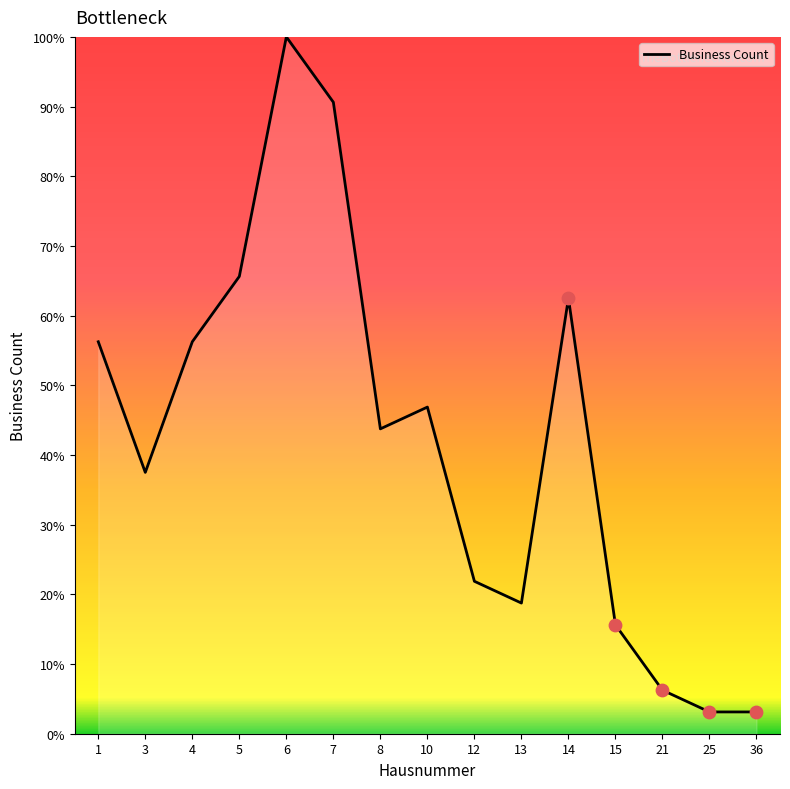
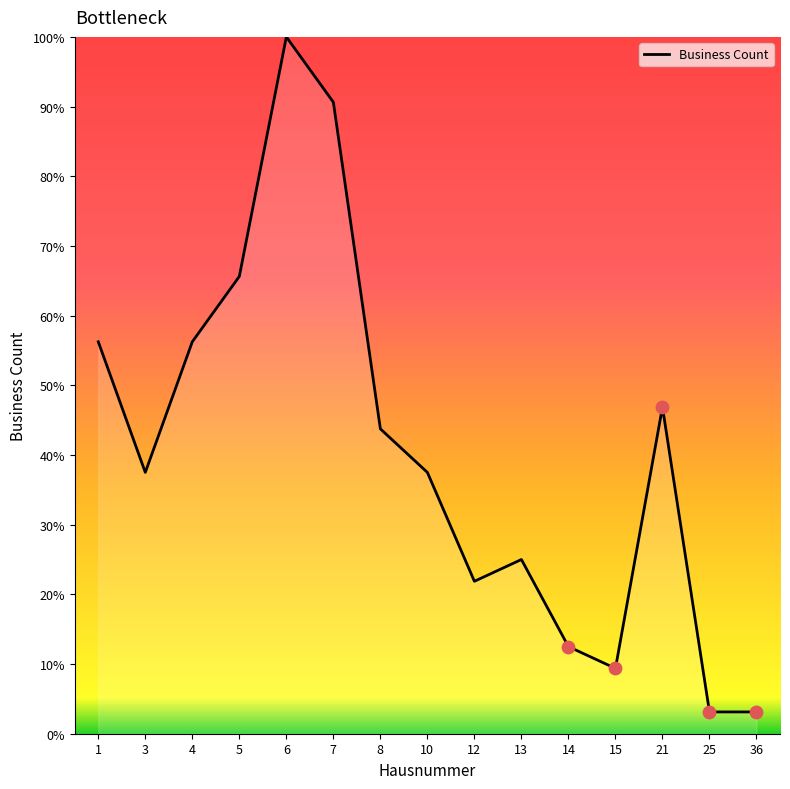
Business Count, 10: 47% -> 38%
Business Count, 13: 19% -> 25%
Business Count, 14: 63% -> 13%
Business Count, 15: 16% -> 9%
Business Count, 21: 6% -> 47%
